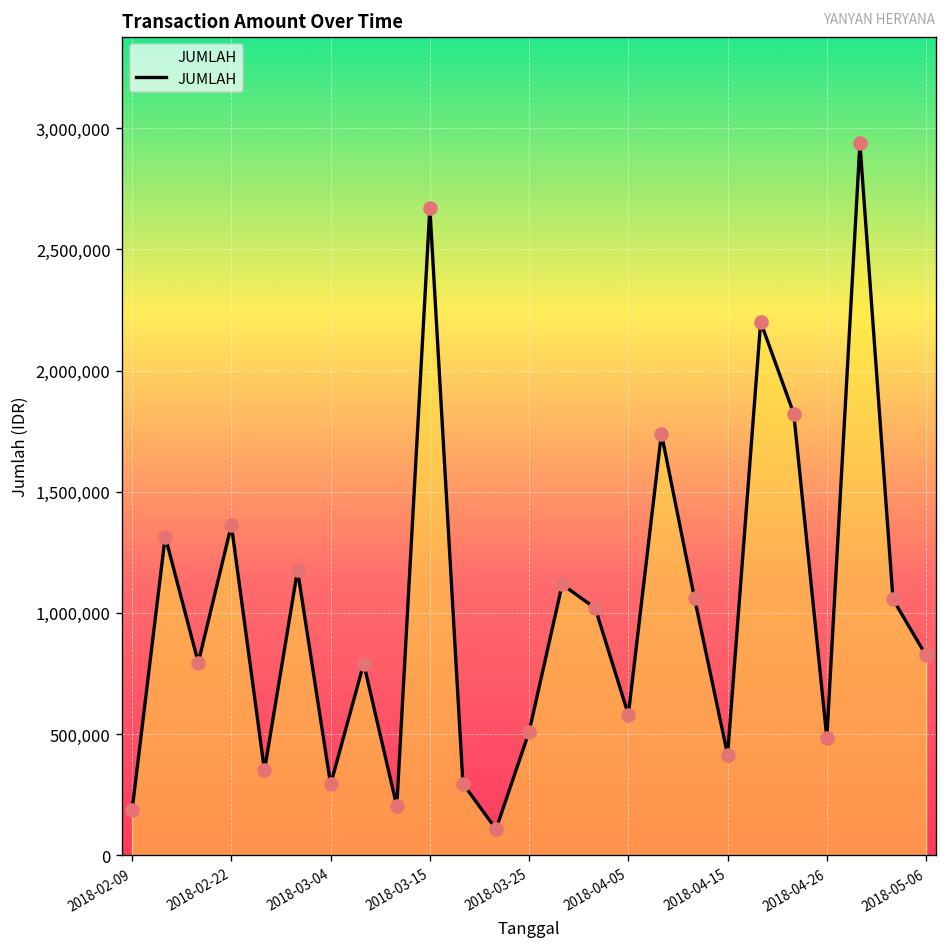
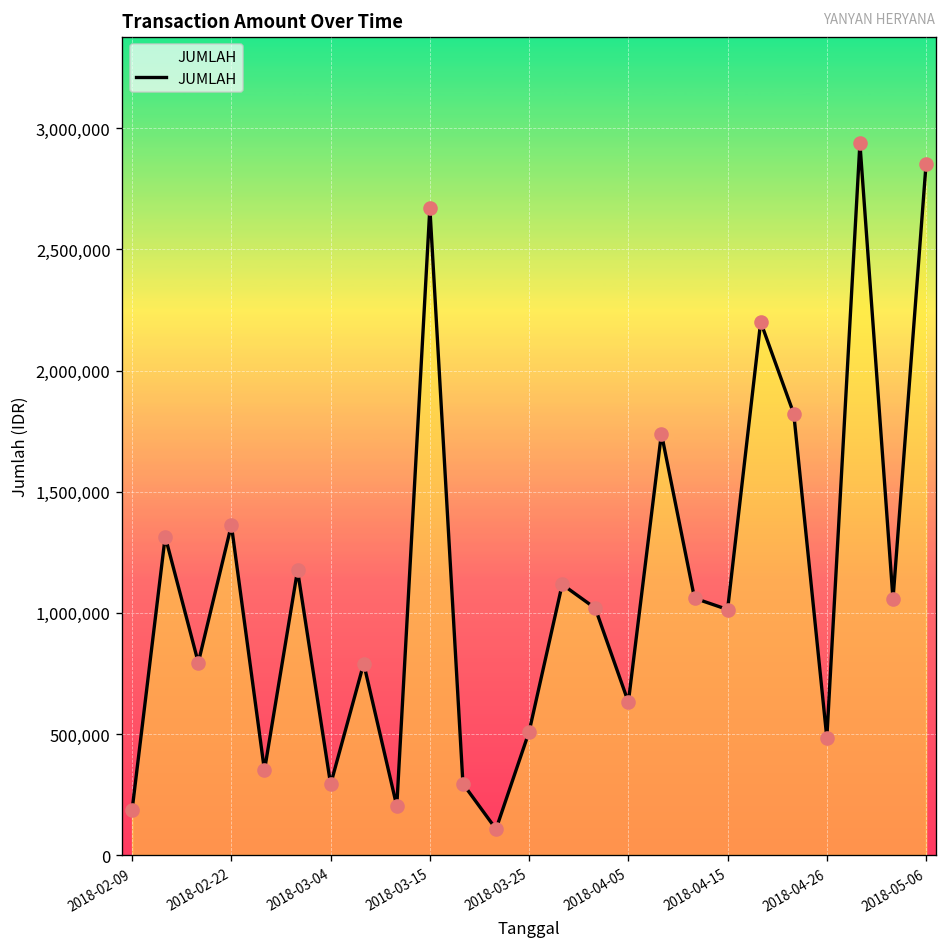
2018-04-05: 580,000 -> 630,000
2018-04-15: 410,000 -> 1,010,000
2018-05-06: 820,000 -> 2,850,000
